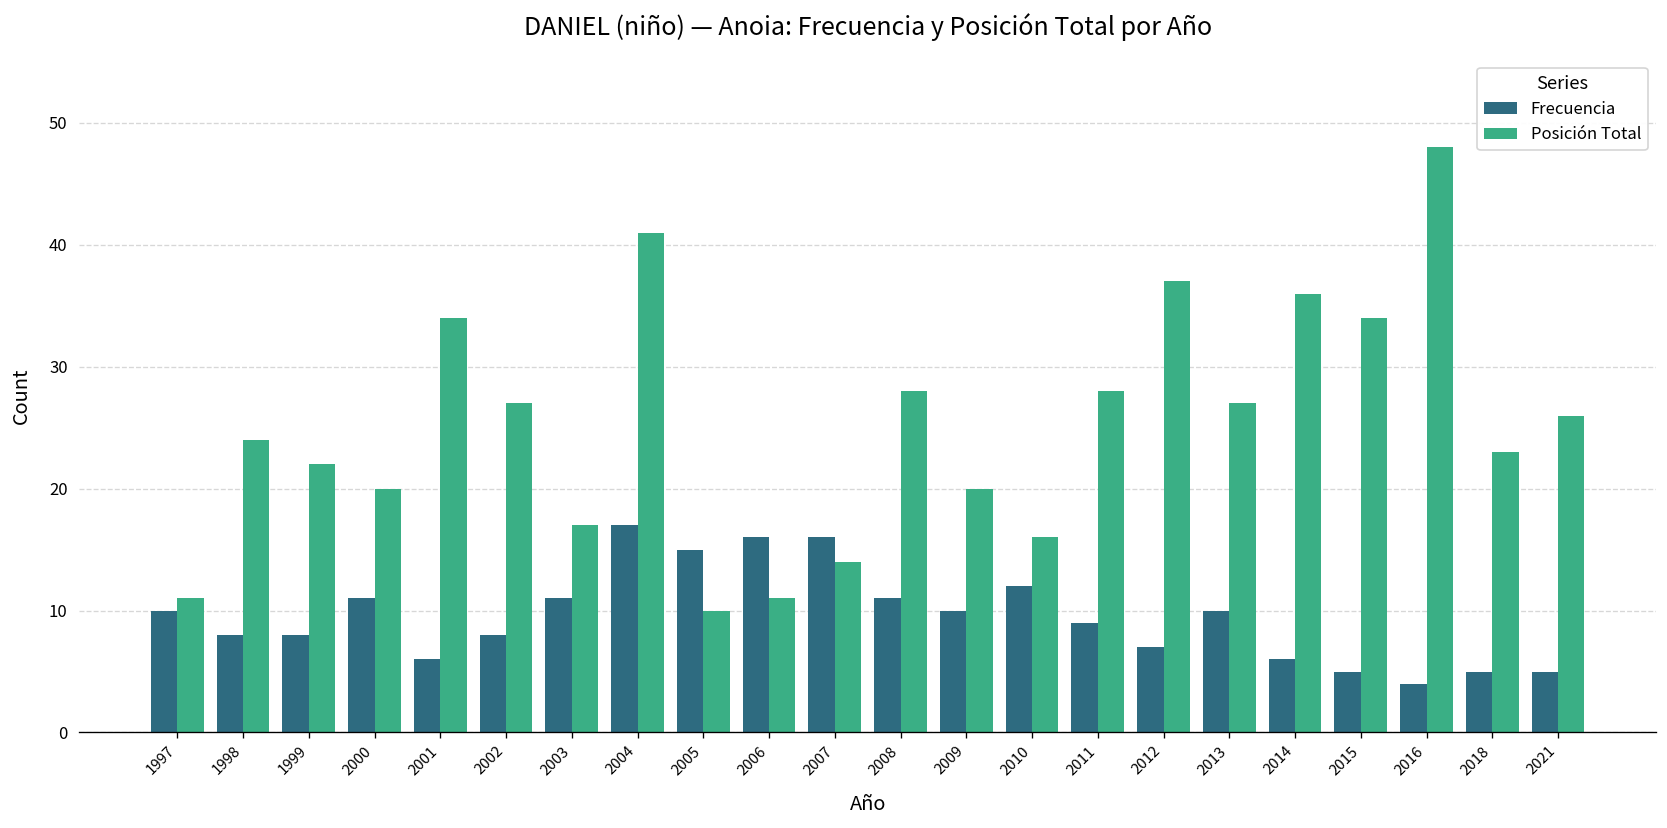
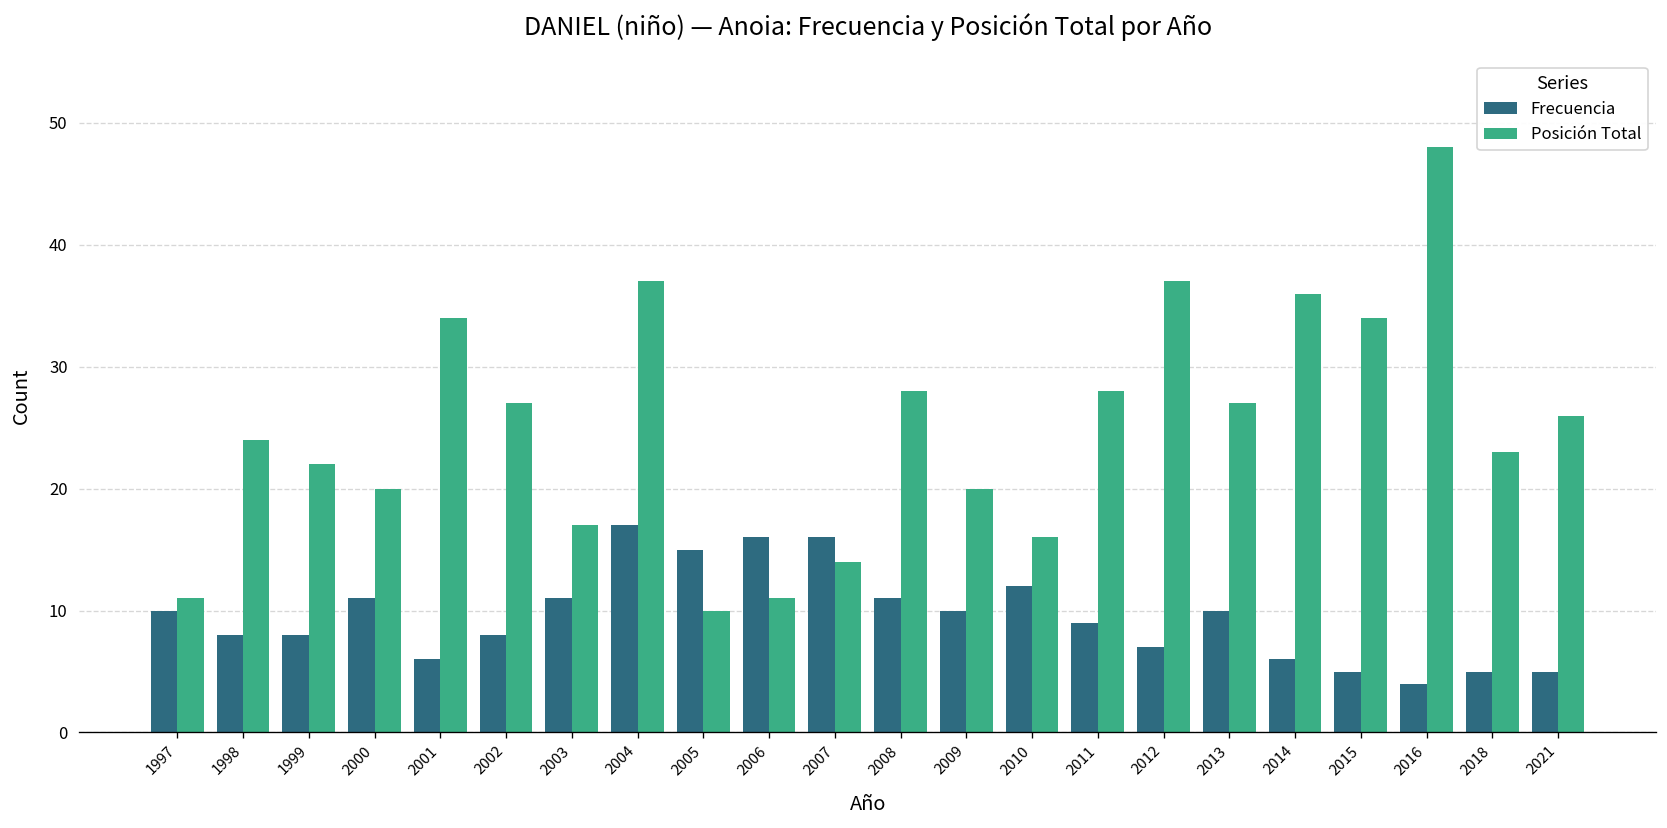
Posición Total, 2004: 41 -> 37
